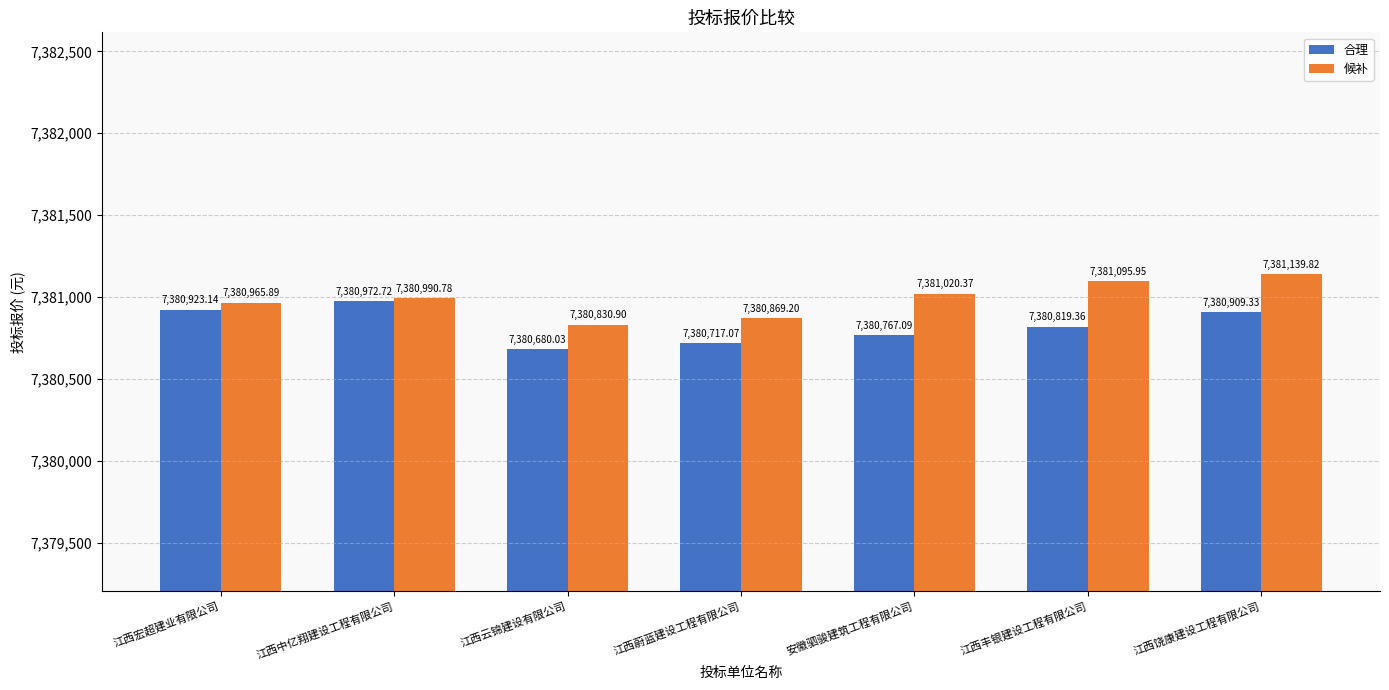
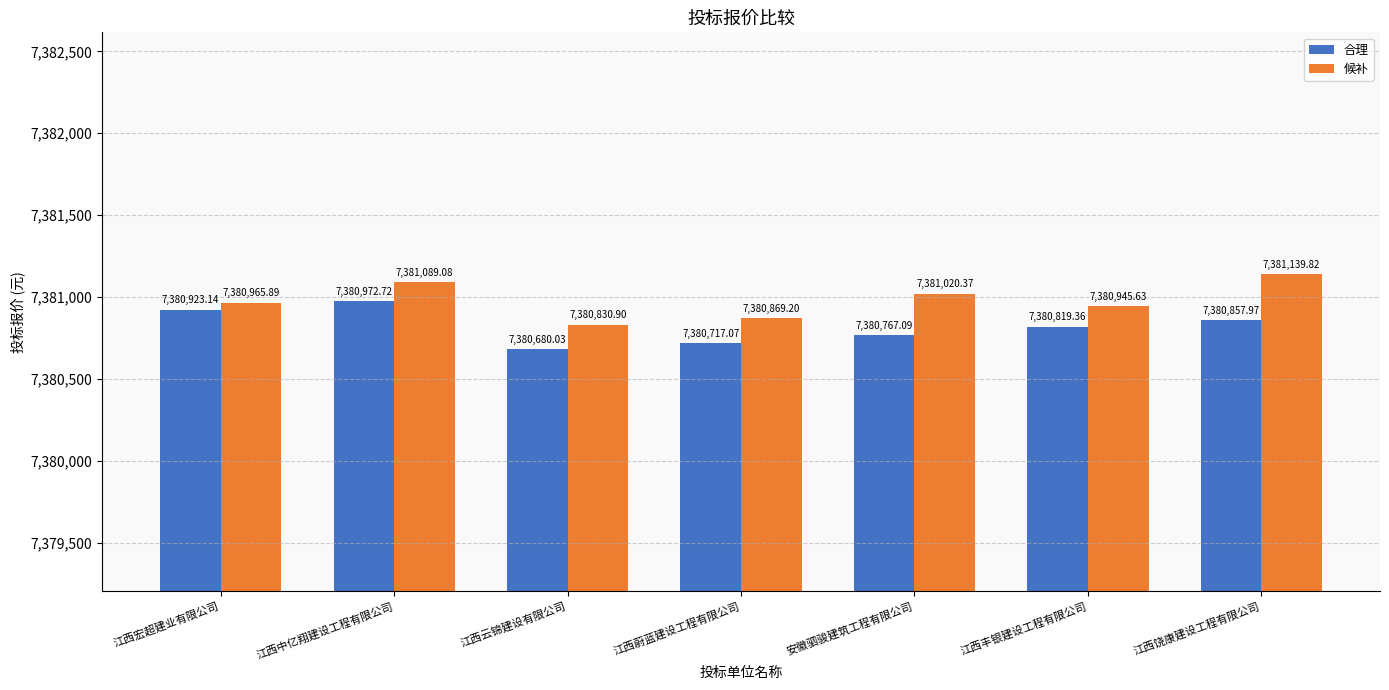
候补, 江西中亿翔建设工程有限公司: 7,380,990.78 -> 7,381,089.08
候补, 江西丰银建设工程有限公司: 7,381,095.95 -> 7,380,945.63
合理, 江西饶康建设工程有限公司: 7,380,909.33 -> 7,380,857.97
